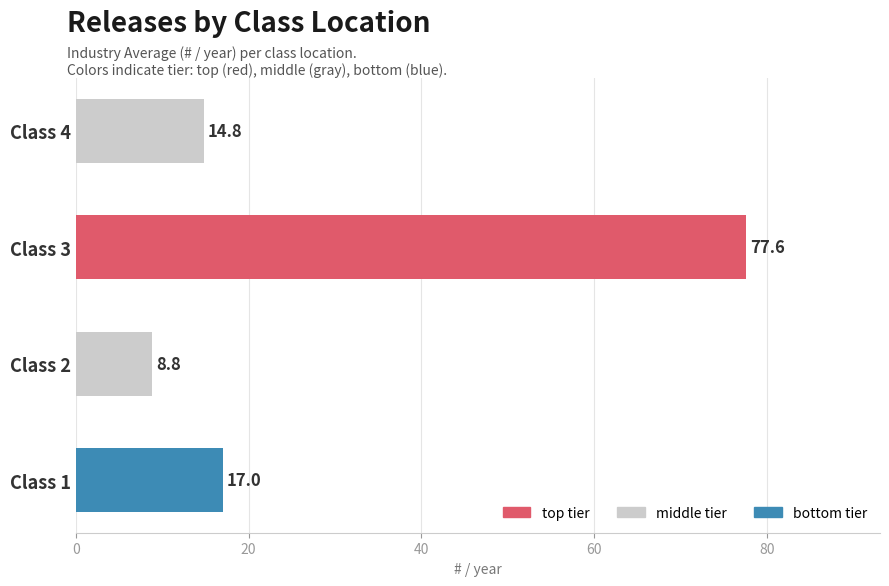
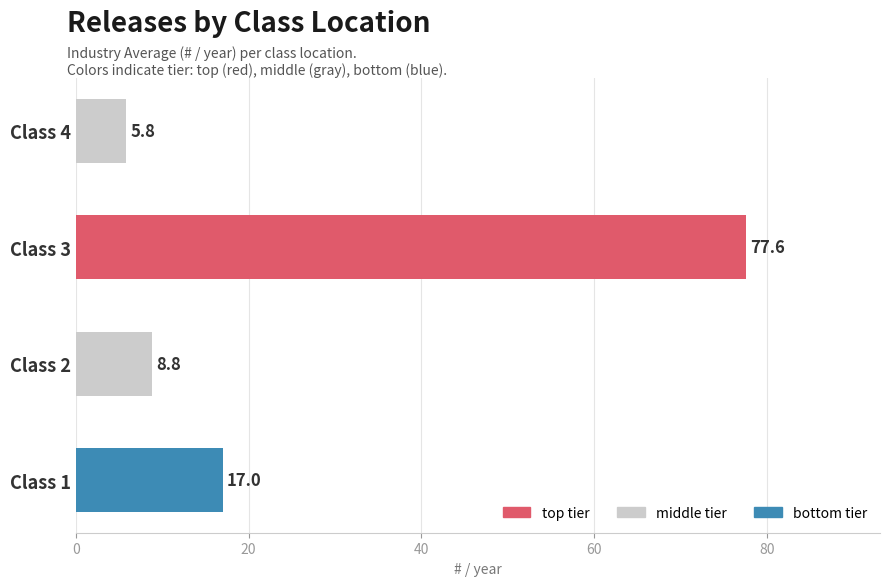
Class 4: 14.8 -> 5.8
